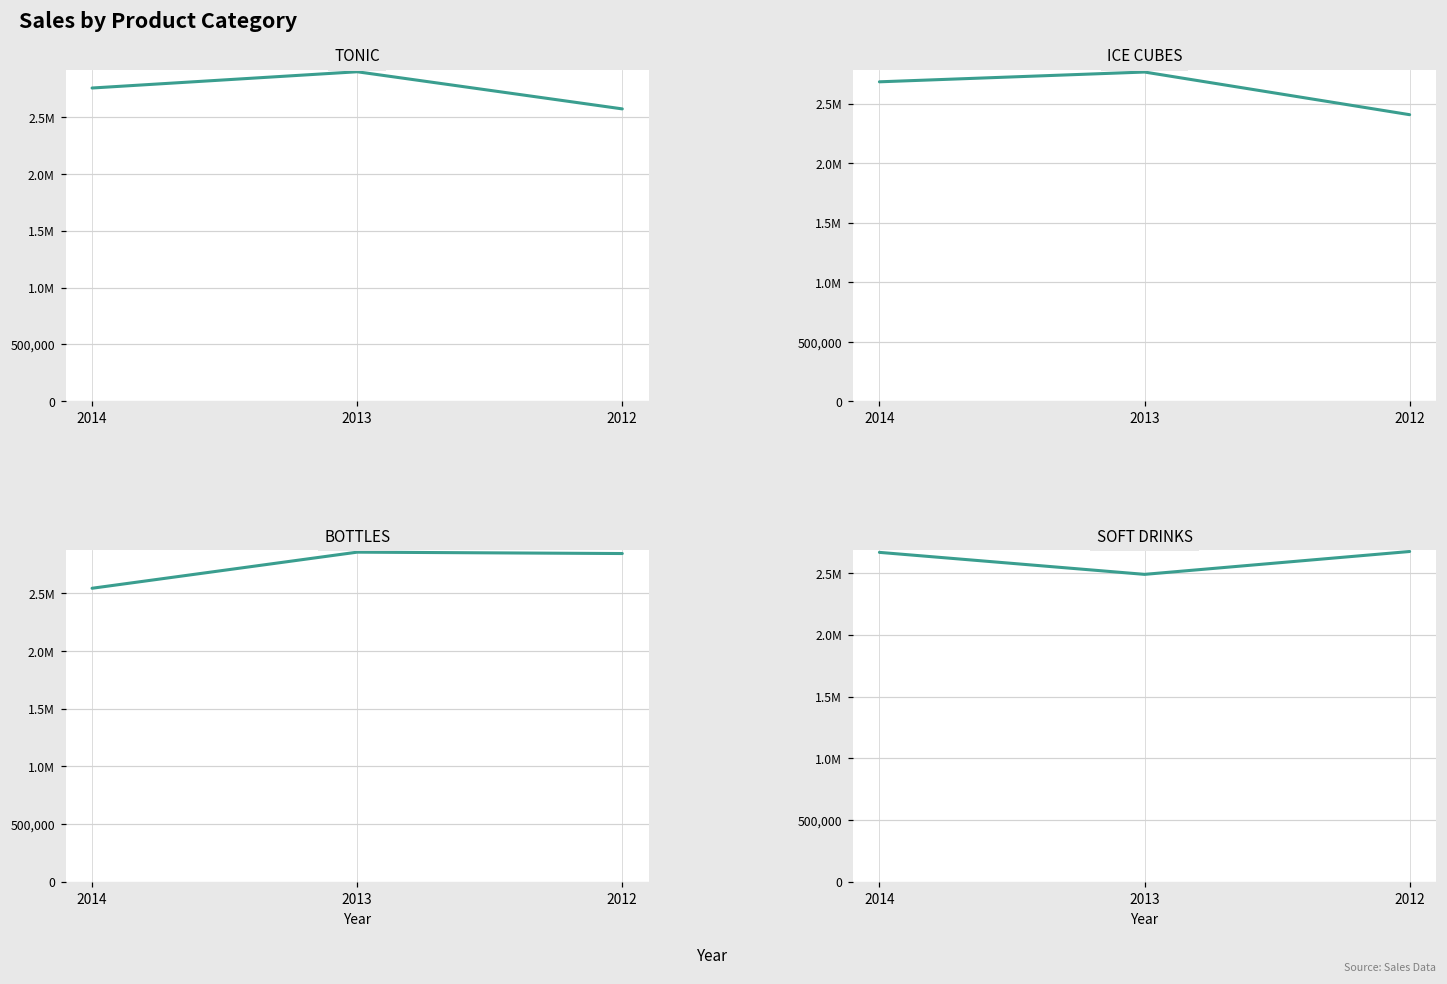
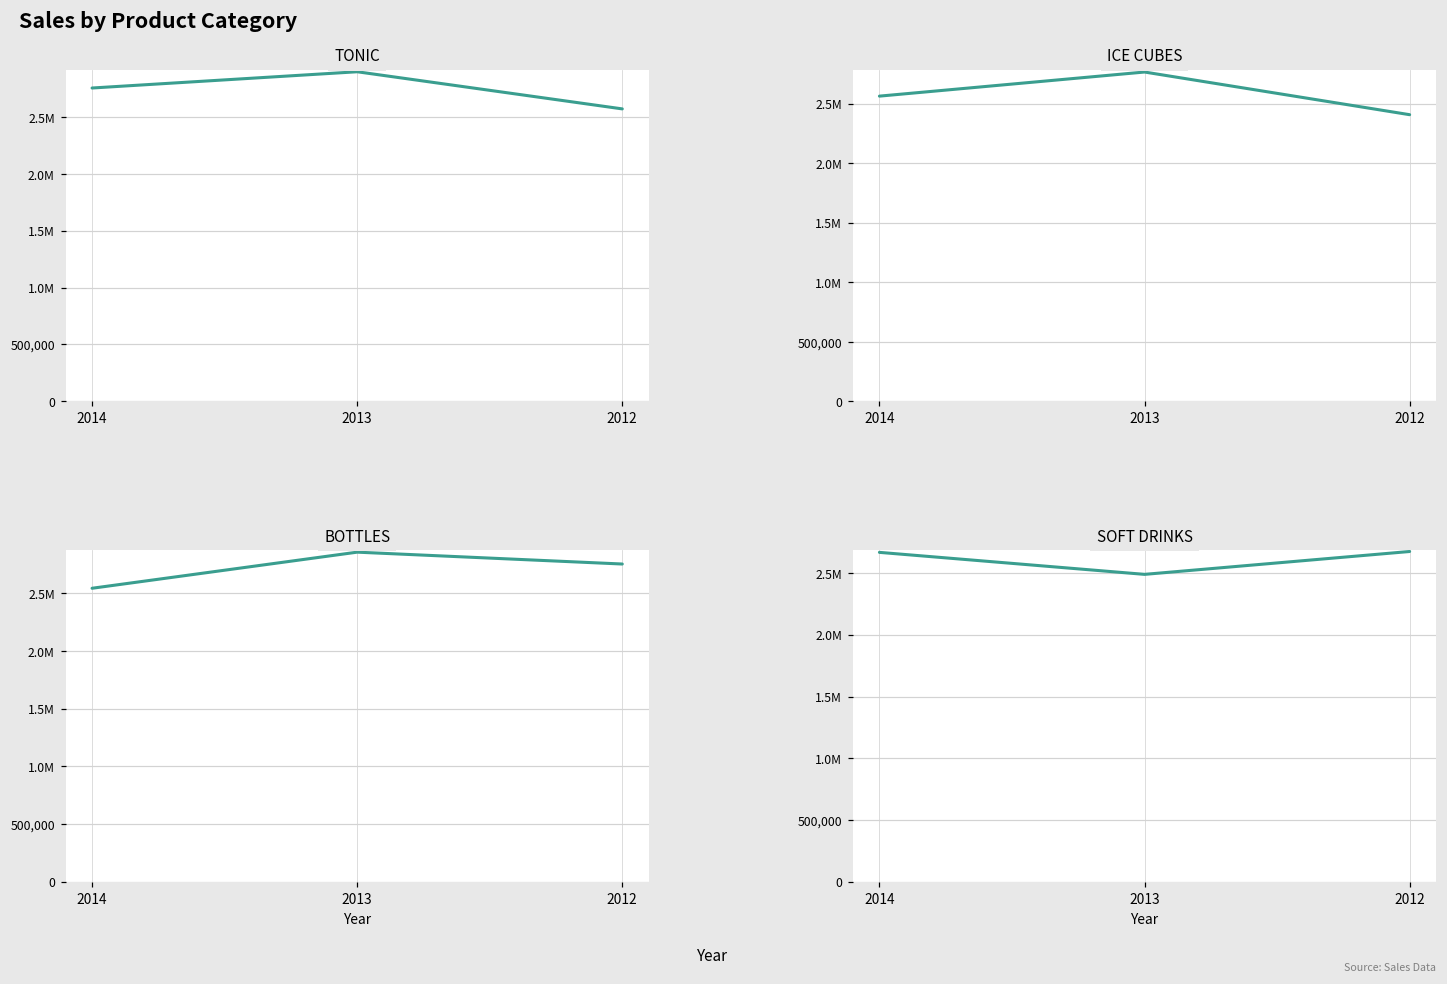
ICE CUBES, 2014: 2,690,000 -> 2,570,000
BOTTLES, 2012: 2,850,000 -> 2,750,000
